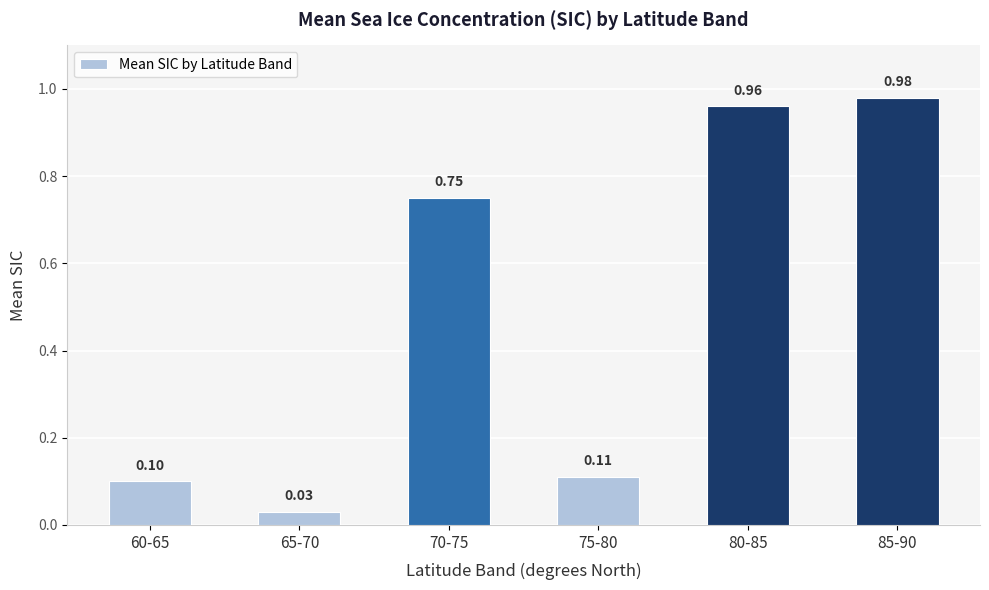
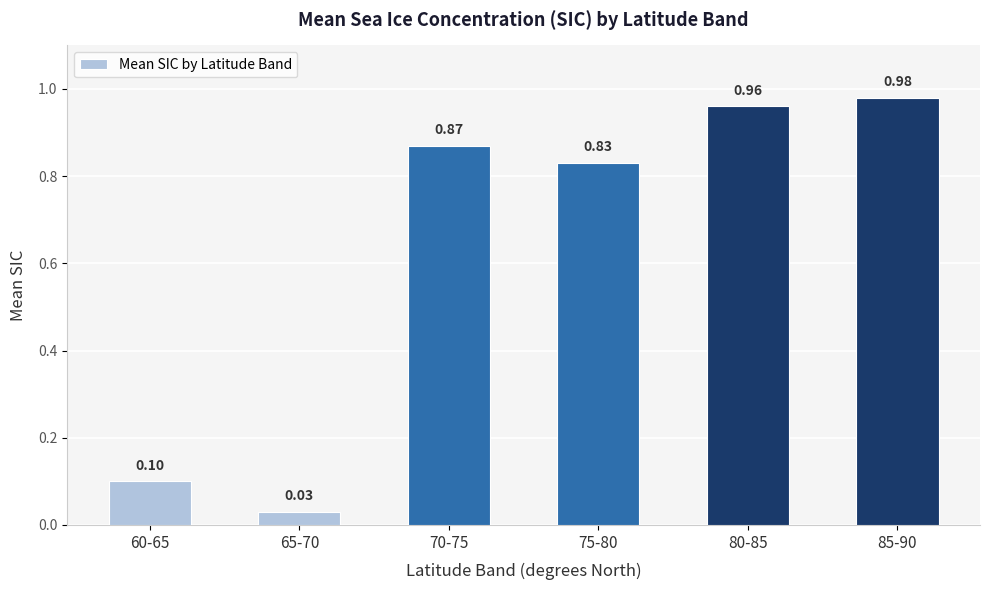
70-75: 0.75 -> 0.87
75-80: 0.11 -> 0.83
